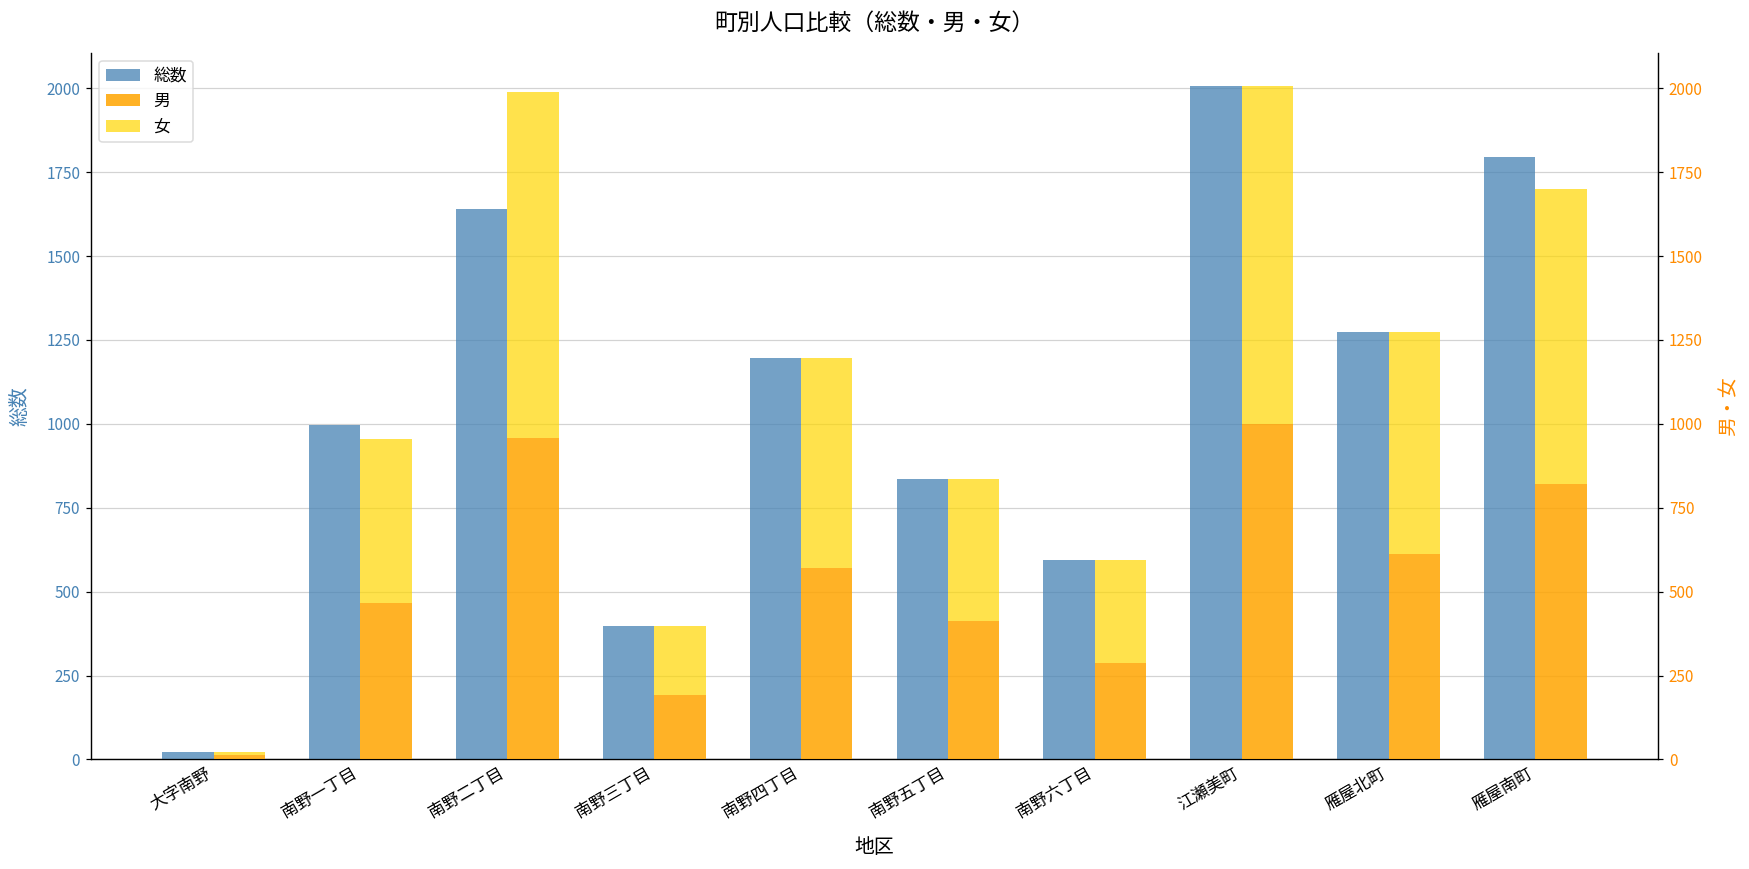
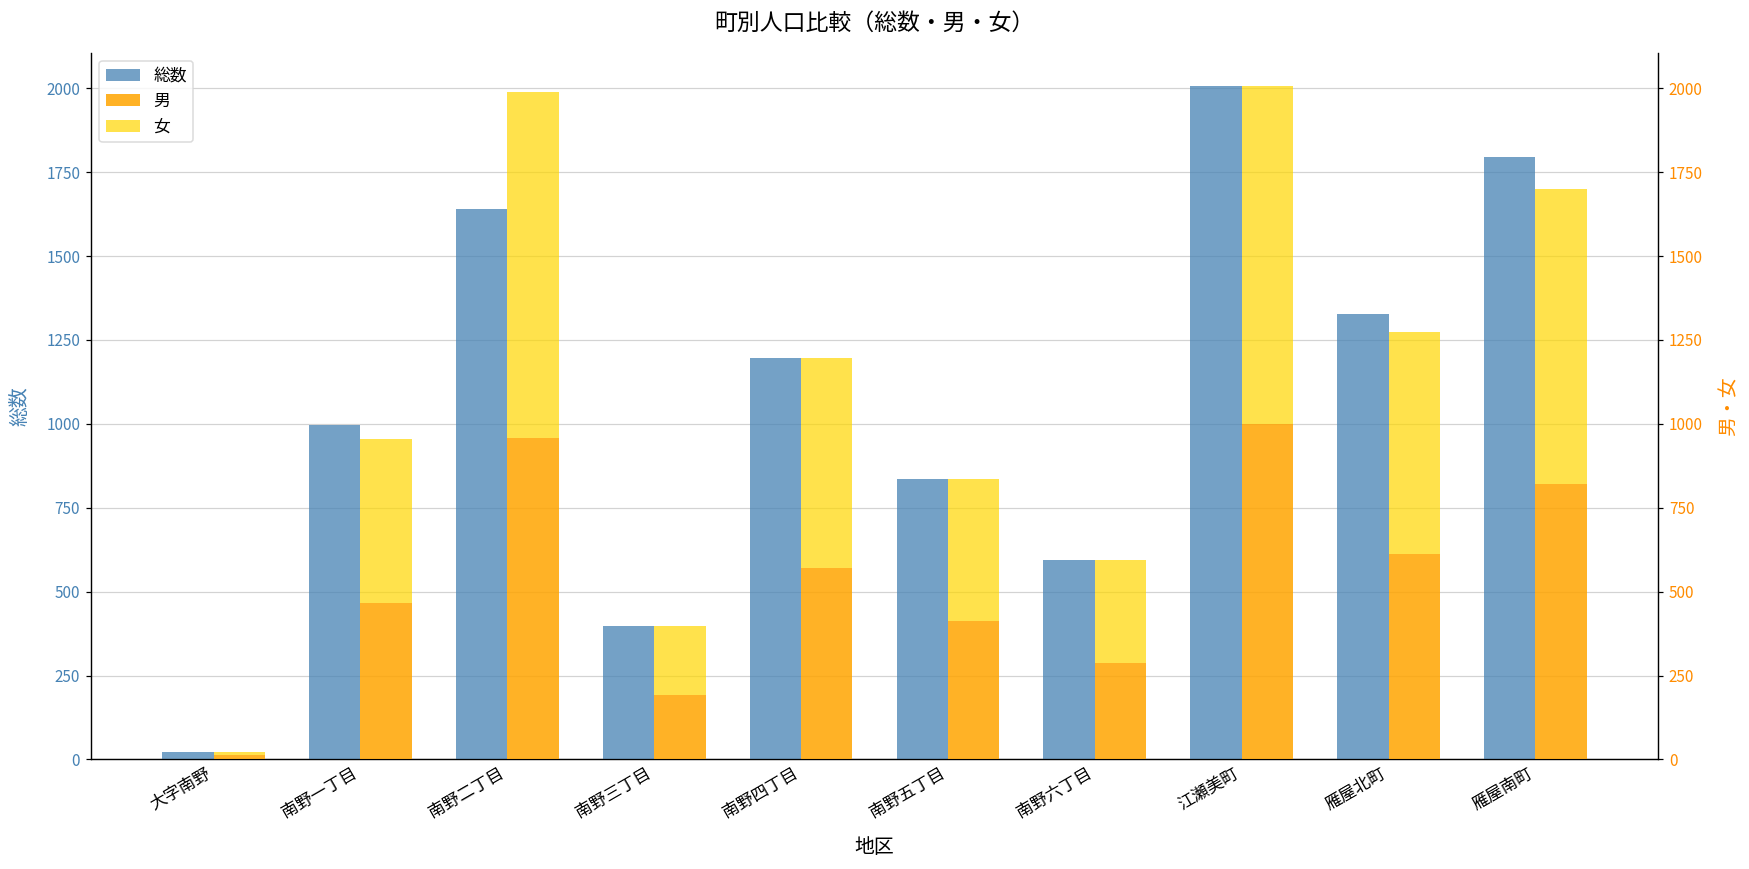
総数, 雁屋北町: 1270 -> 1330
